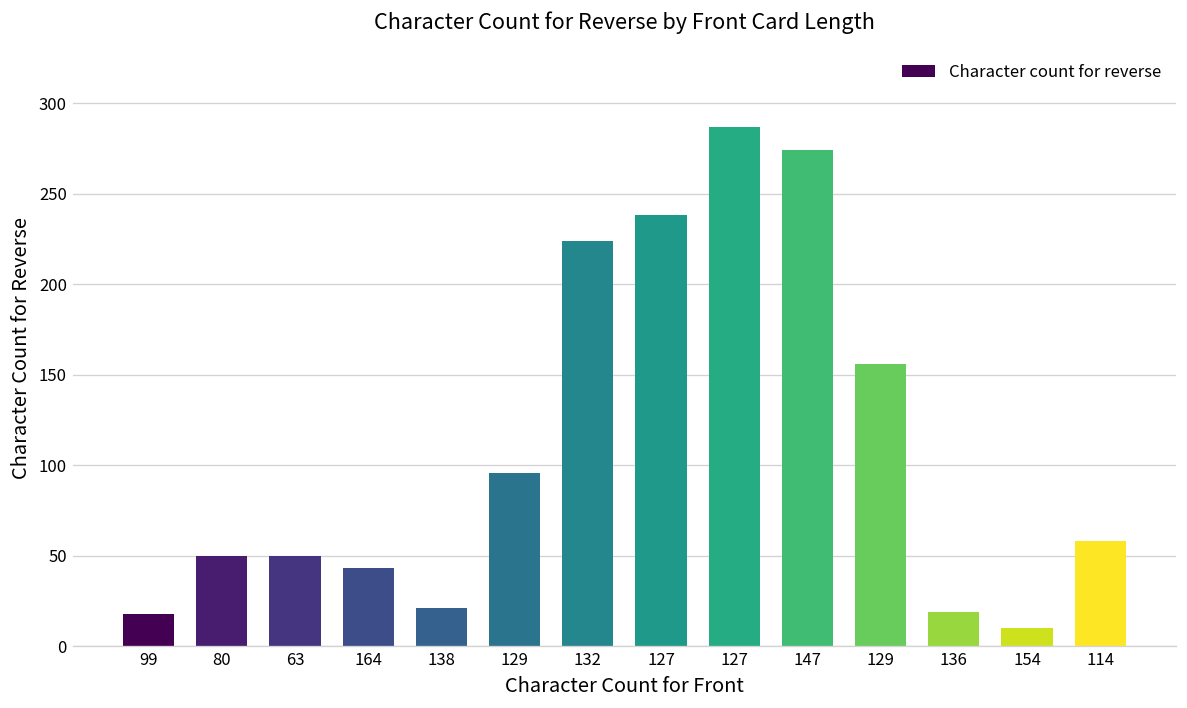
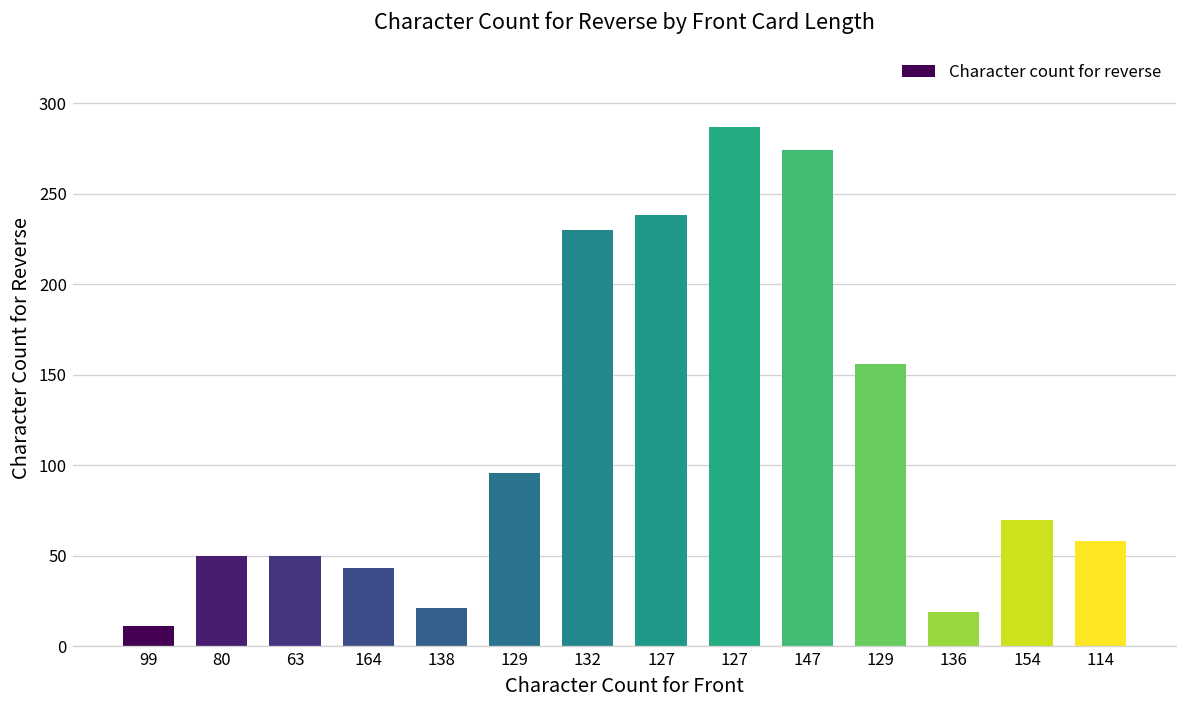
99: 18 -> 11
132: 224 -> 230
154: 10 -> 70
